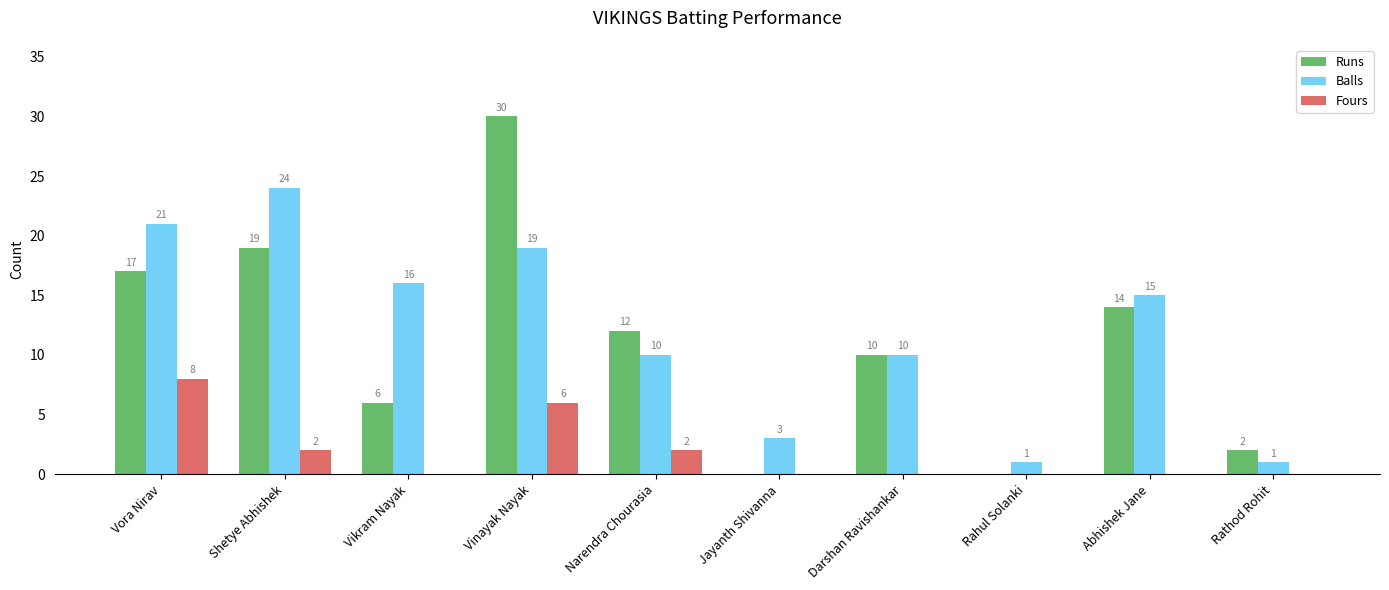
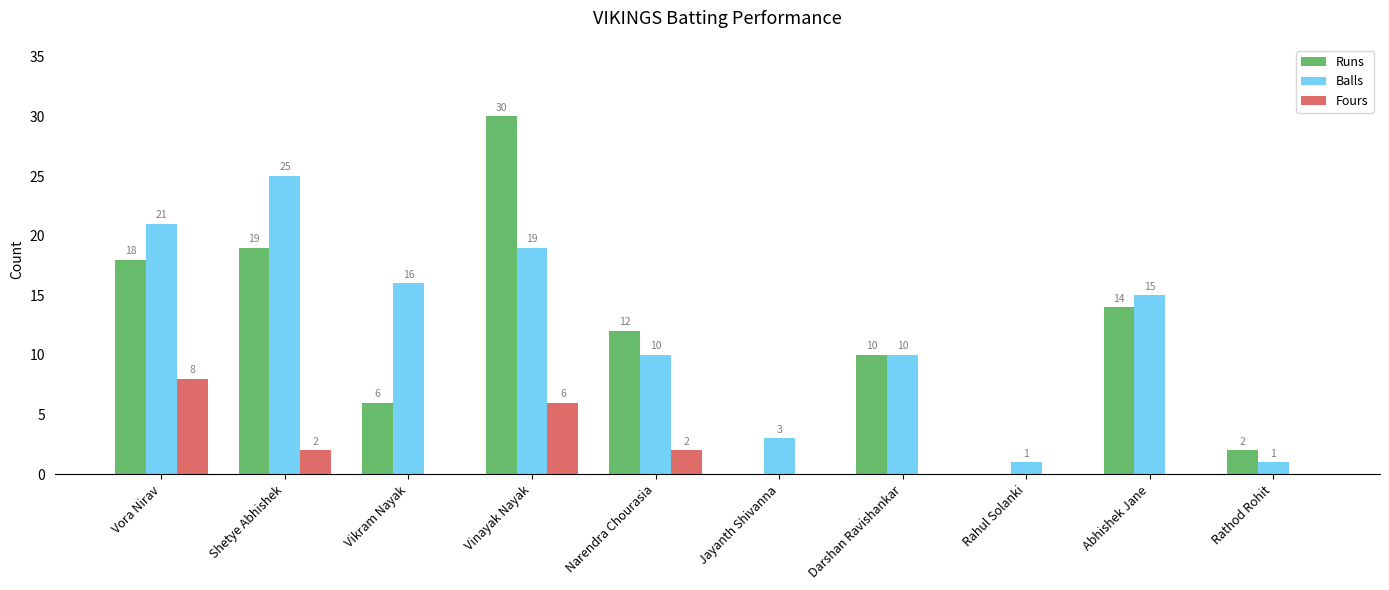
Runs, Vora Nirav: 17 -> 18
Balls, Shetye Abhishek: 24 -> 25
